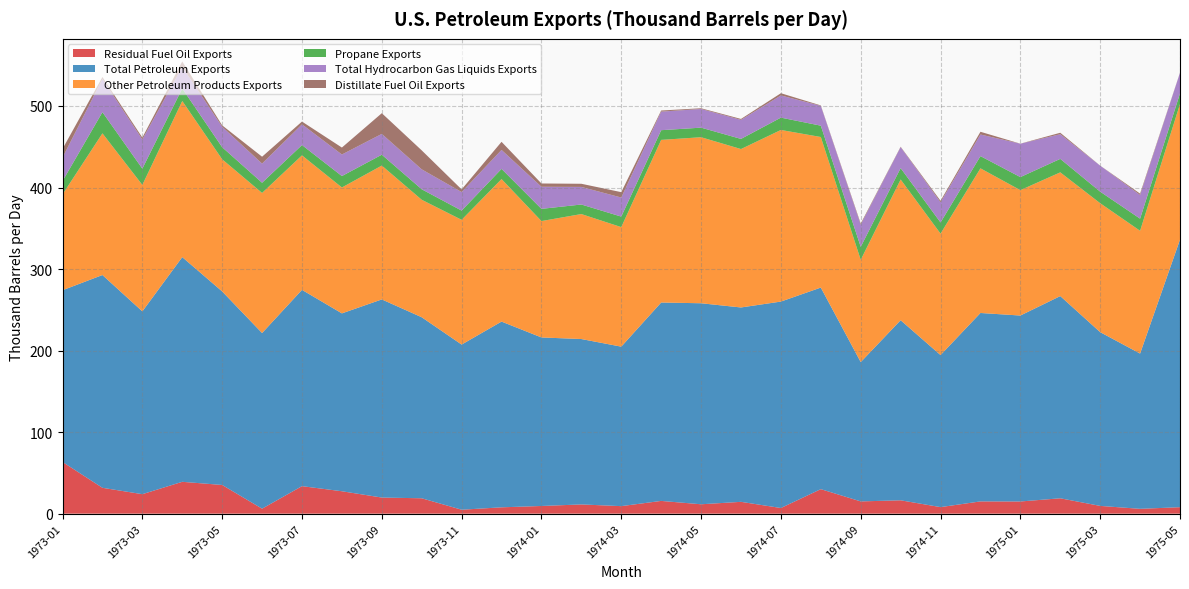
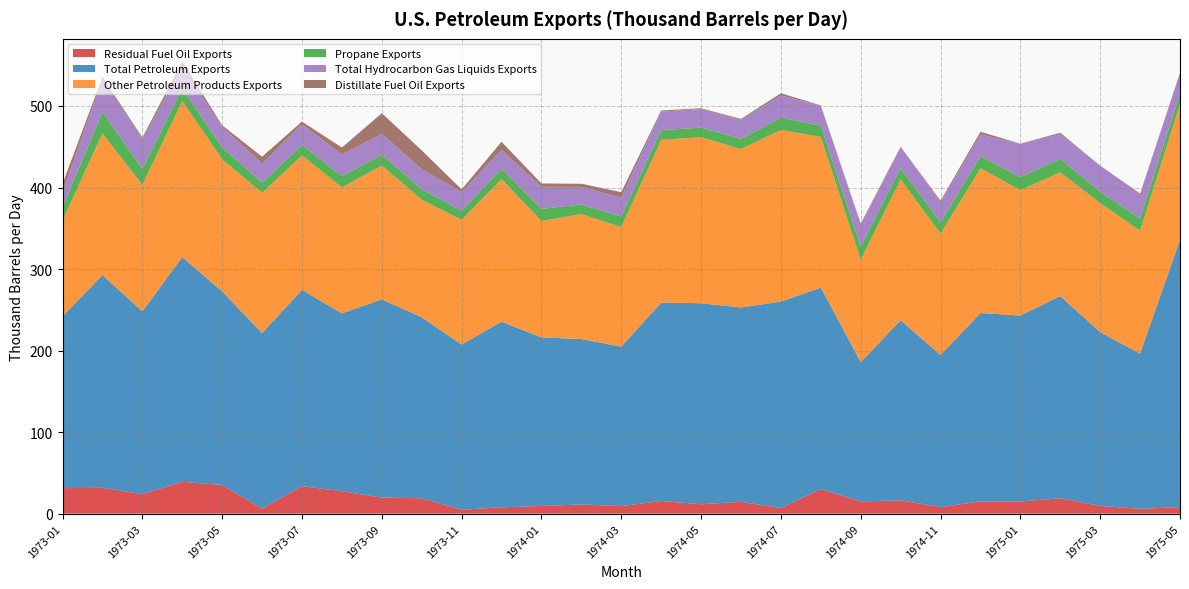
Residual Fuel Oil Exports, 1973-01: 60 -> 30
Total Hydrocarbon Gas Liquids Exports, 1973-01: 30 -> 20
